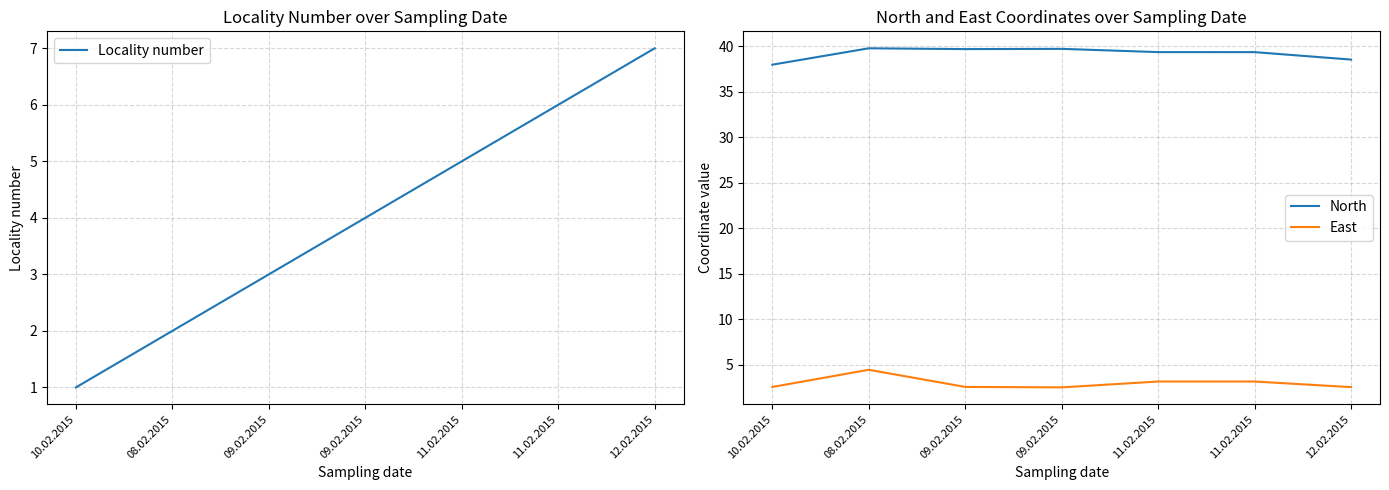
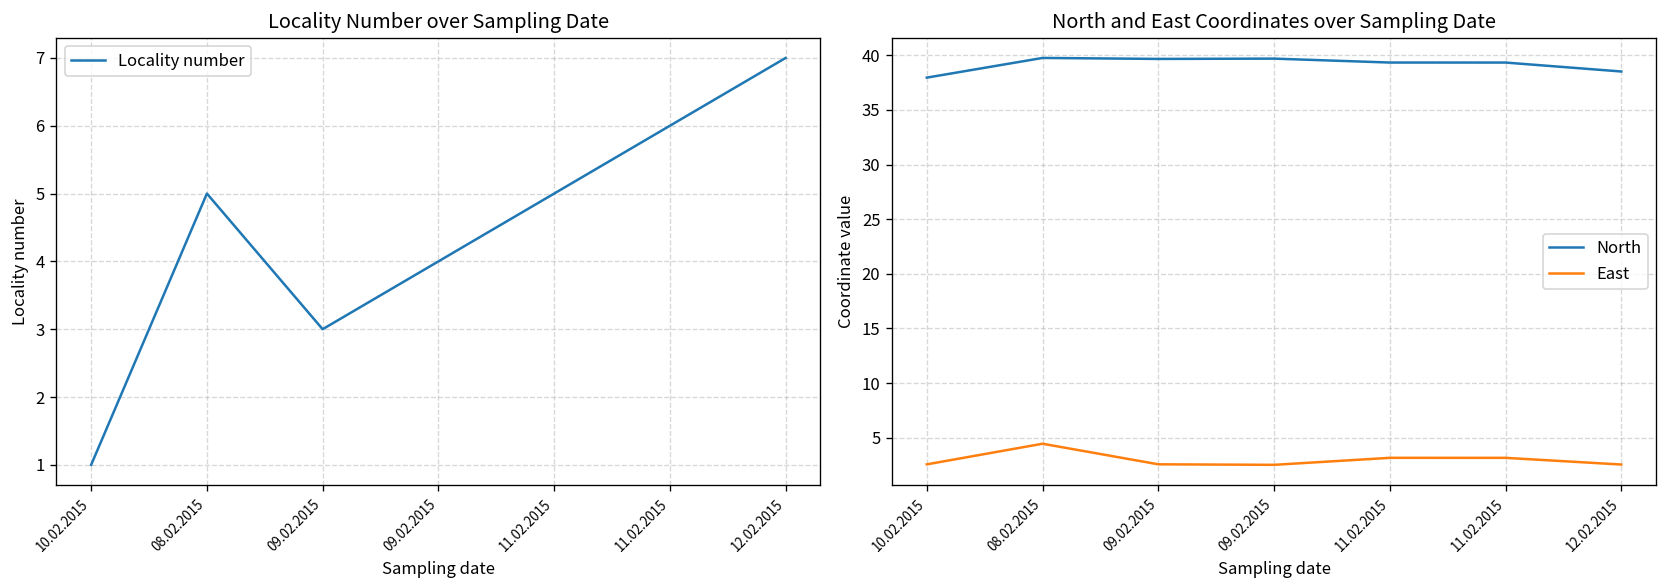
Locality Number over Sampling Date, 08.02.2015: 2 -> 5
